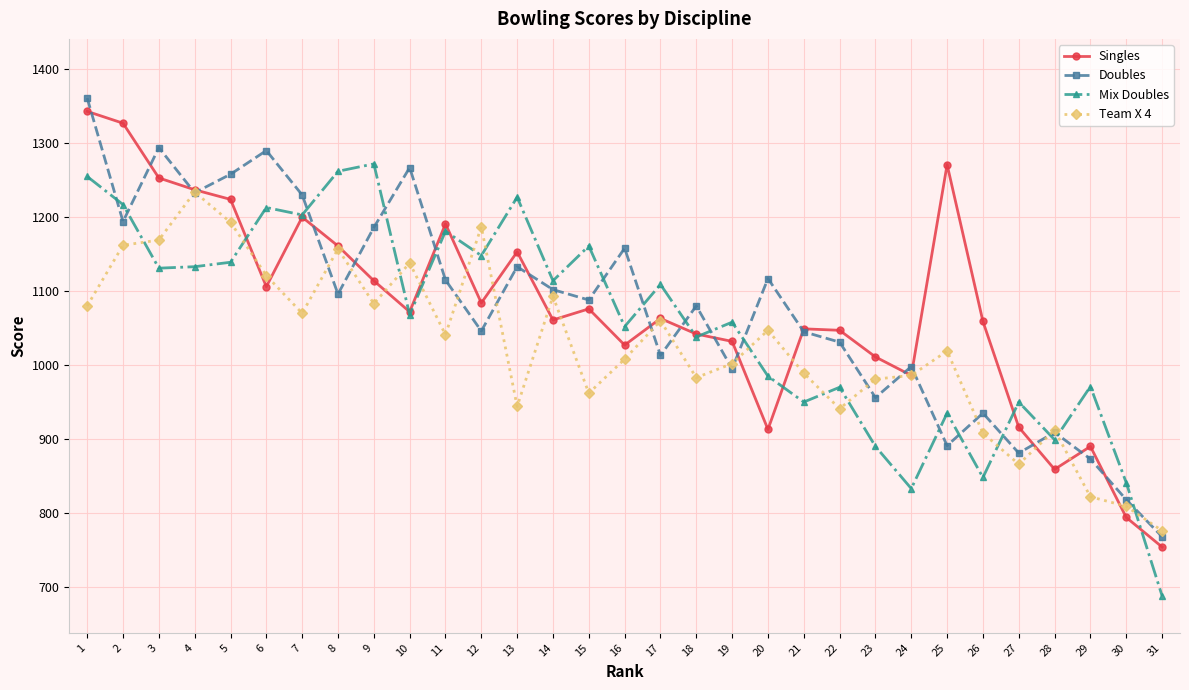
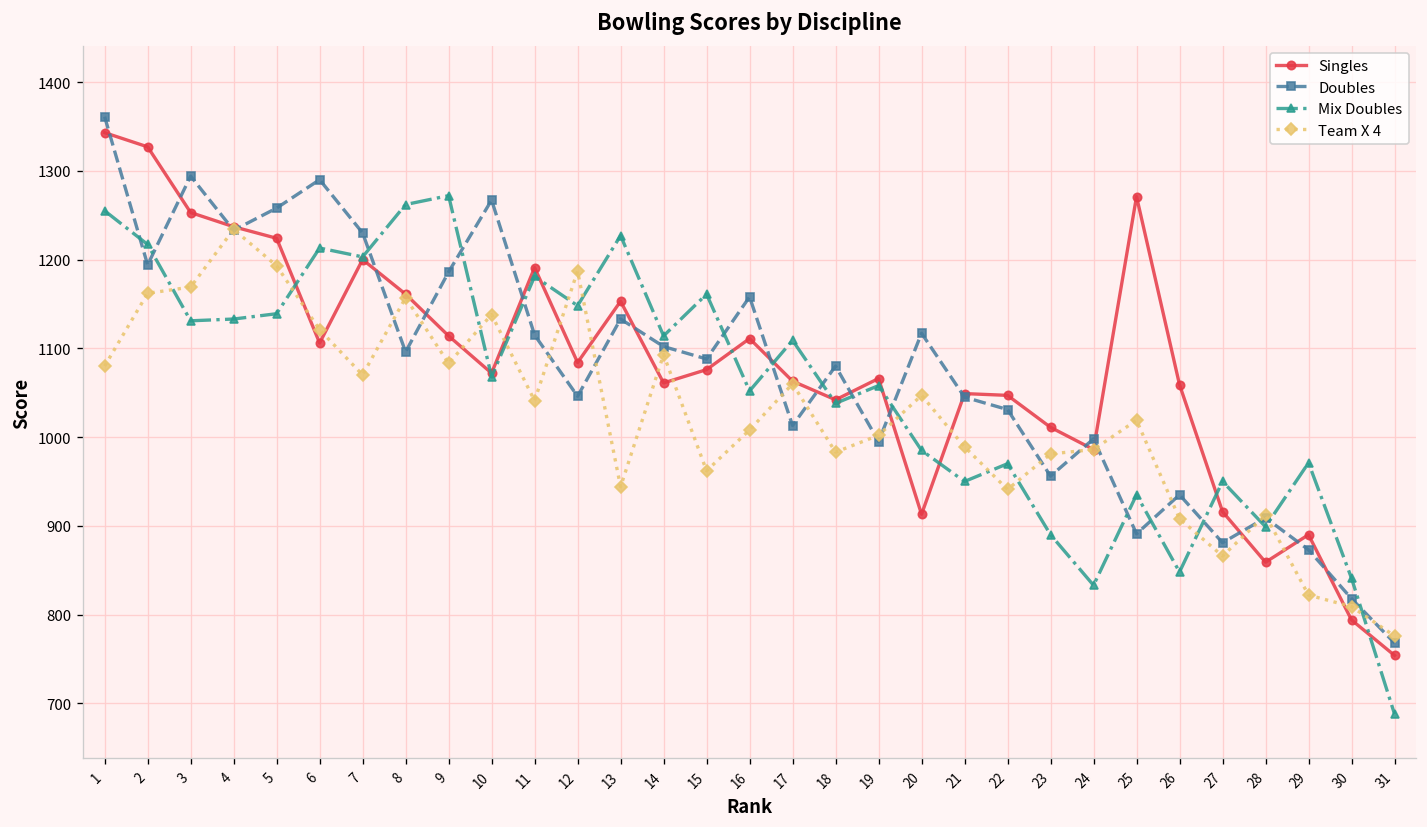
Singles, 16: 1030 -> 1110
Singles, 19: 1030 -> 1070
